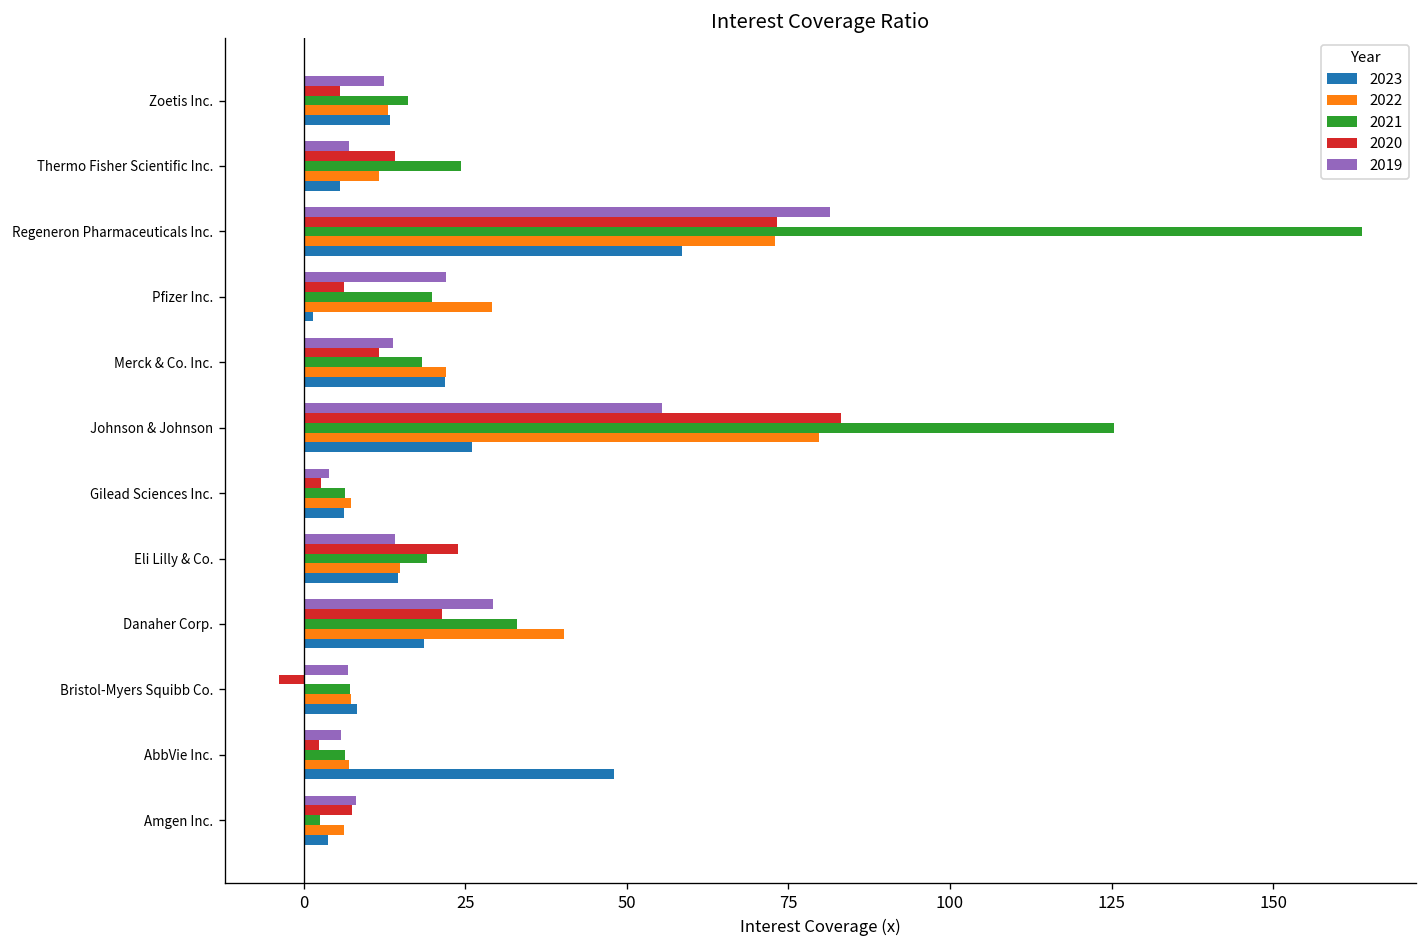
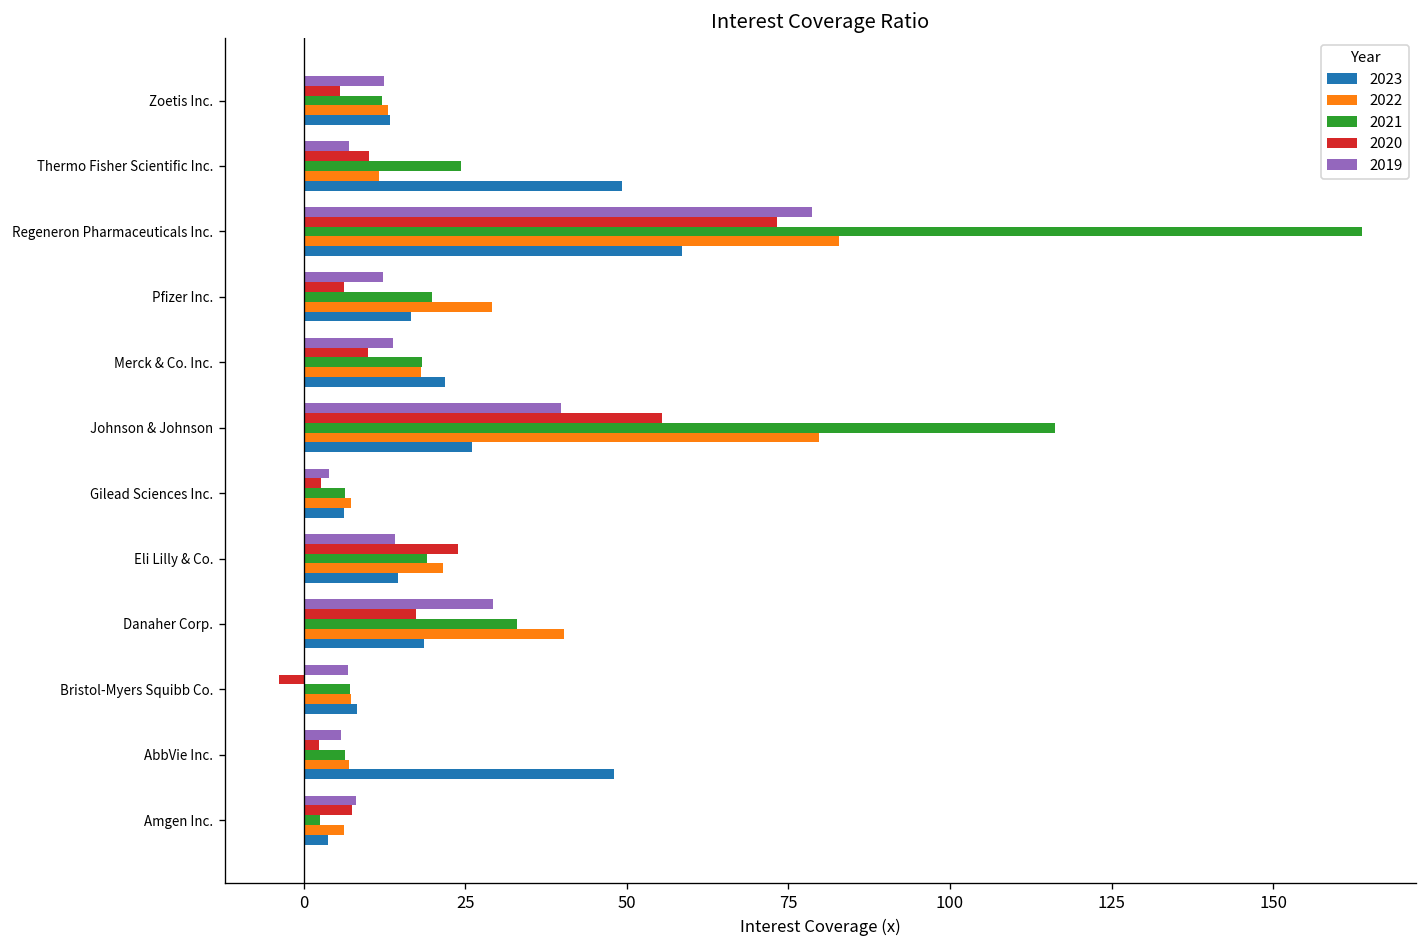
2021, Zoetis Inc.: 16 -> 12
2020, Thermo Fisher Scientific Inc.: 14 -> 10
2023, Thermo Fisher Scientific Inc.: 6 -> 49
2019, Regeneron Pharmaceuticals Inc.: 81 -> 79
2022, Regeneron Pharmaceuticals Inc.: 73 -> 83
2019, Pfizer Inc.: 22 -> 12
2023, Pfizer Inc.: 1 -> 17
2020, Merck & Co. Inc.: 12 -> 10
2022, Merck & Co. Inc.: 22 -> 18
2019, Johnson & Johnson: 55 -> 40
2020, Johnson & Johnson: 83 -> 55
2021, Johnson & Johnson: 125 -> 116
2022, Eli Lilly & Co.: 15 -> 22
2020, Danaher Corp.: 21 -> 17
